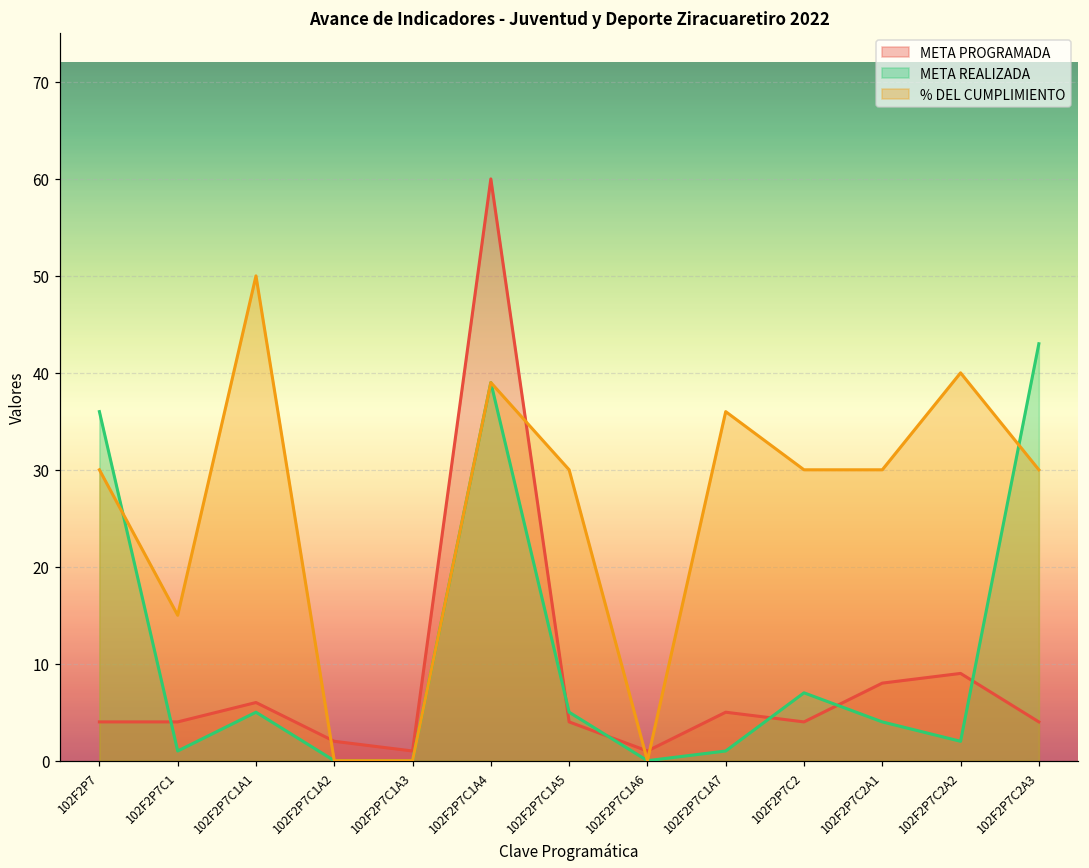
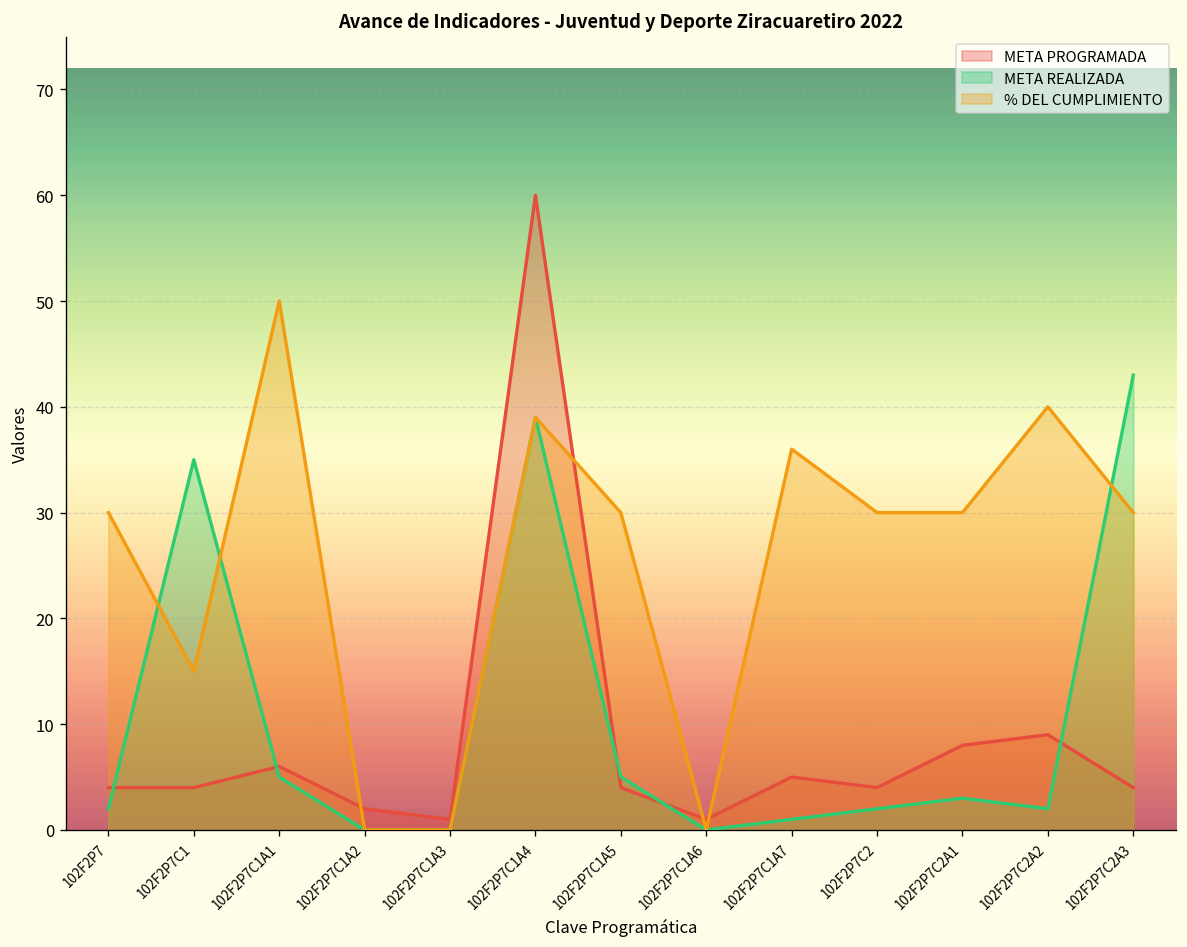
META REALIZADA, 102F2P7: 36 -> 2
META REALIZADA, 102F2P7C1: 1 -> 35
META REALIZADA, 102F2P7C2: 7 -> 2
META REALIZADA, 102F2P7C2A1: 4 -> 3
